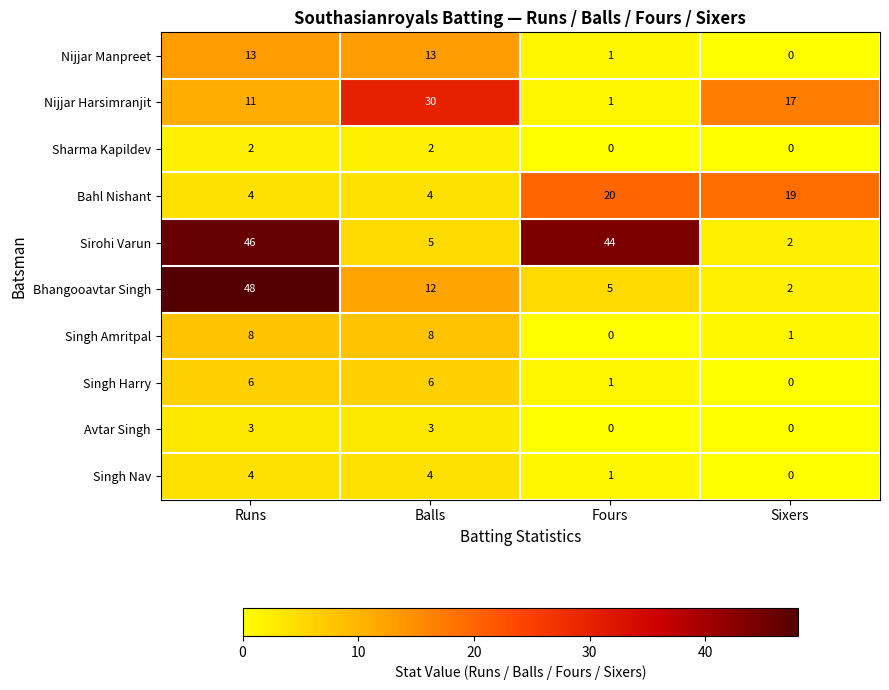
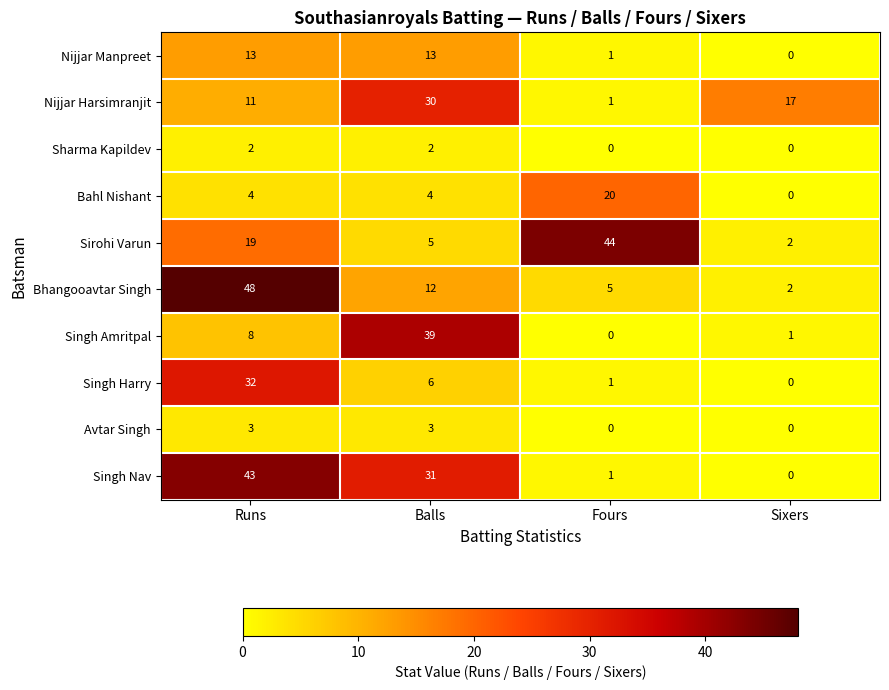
Bahl Nishant, Sixers: 19 -> 0
Sirohi Varun, Runs: 46 -> 19
Singh Amritpal, Balls: 8 -> 39
Singh Harry, Runs: 6 -> 32
Singh Nav, Runs: 4 -> 43
Singh Nav, Balls: 4 -> 31
